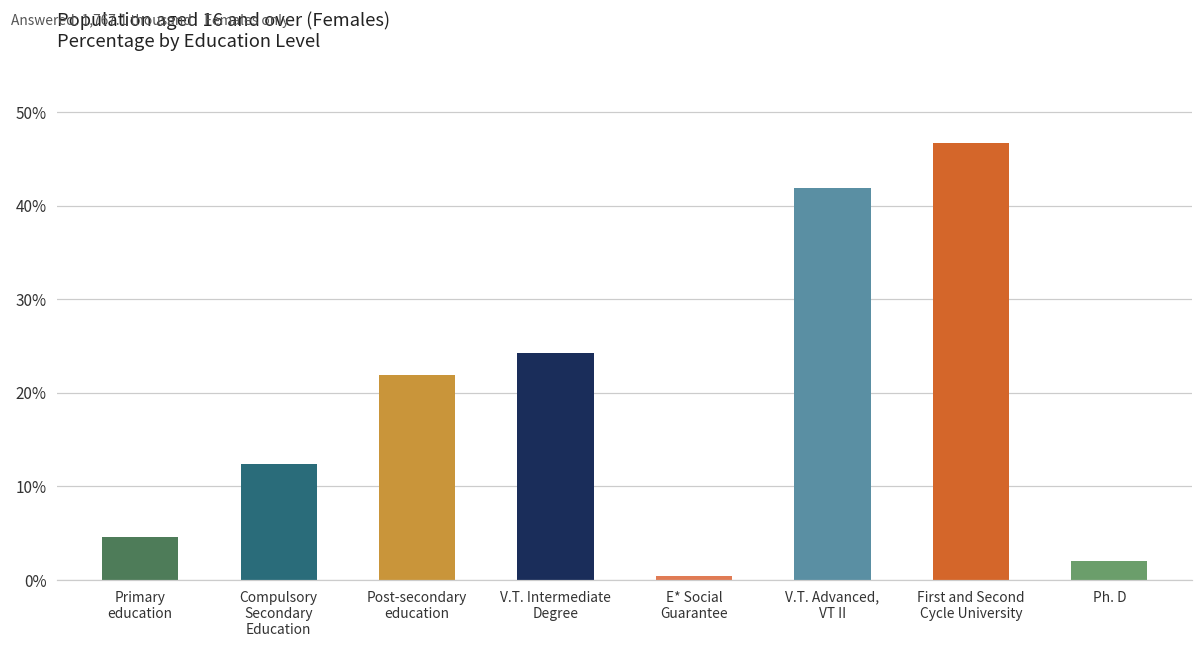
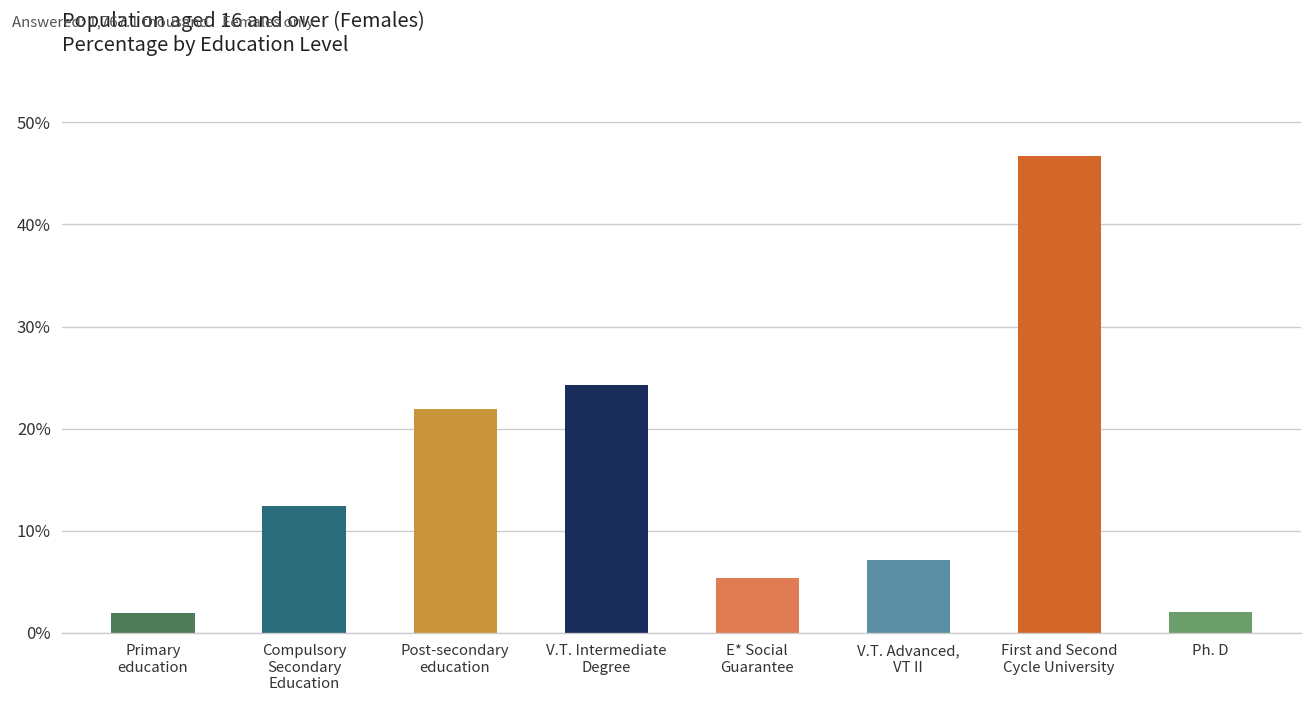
Primary education: 5% -> 2%
E* Social Guarantee: 0% -> 5%
V.T. Advanced, VT II: 42% -> 7%
